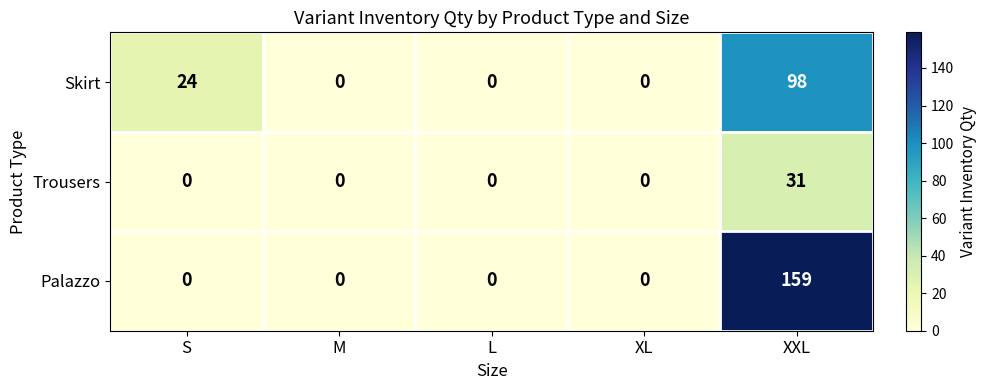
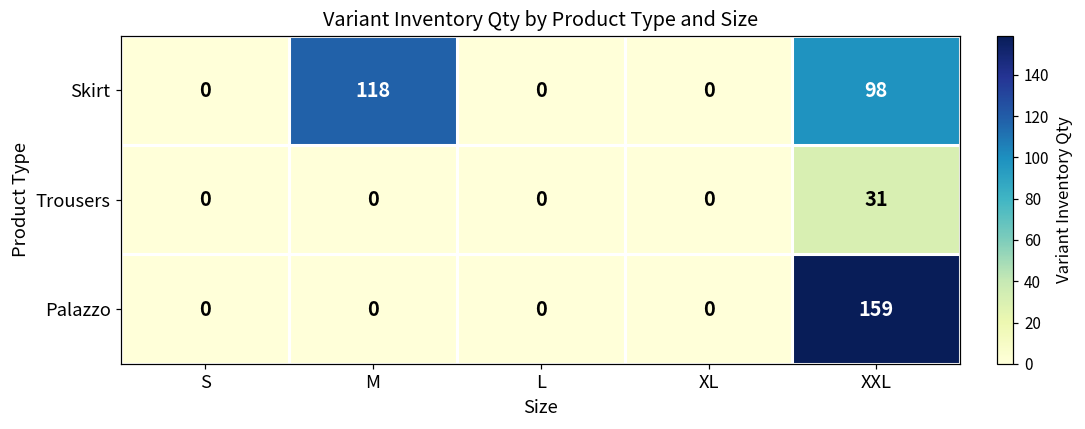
Skirt, S: 24 -> 0
Skirt, M: 0 -> 118
